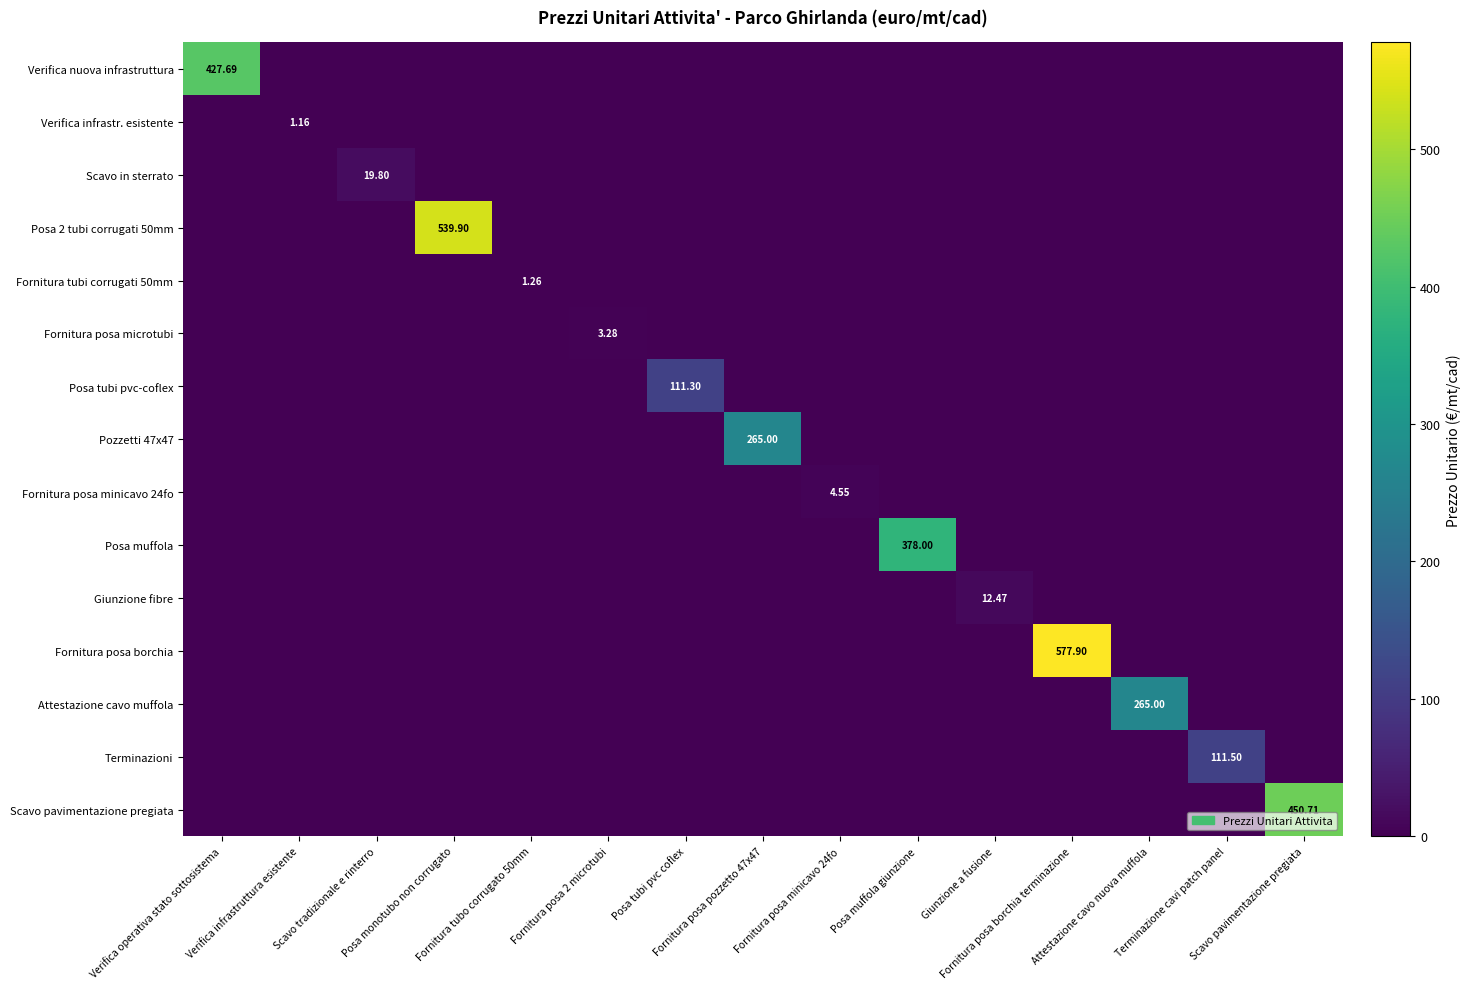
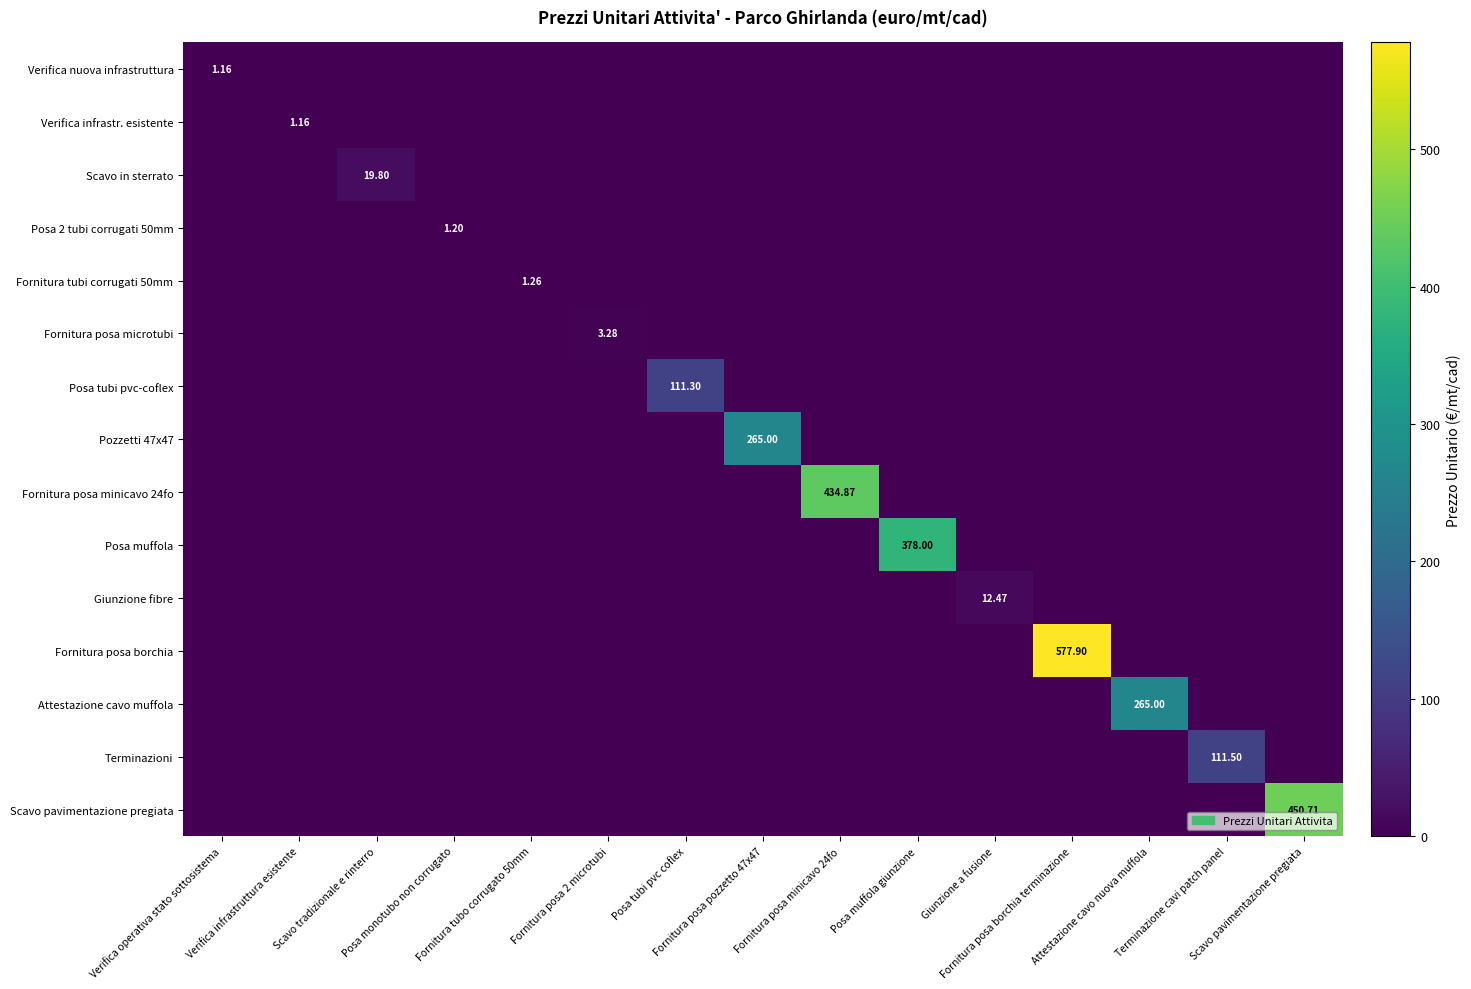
Verifica nuova infrastruttura, Verifica operativa stato sottosistema: 427.69 -> 1.16
Posa 2 tubi corrugati 50mm, Posa monotubo non corrugato: 539.90 -> 1.20
Fornitura posa minicavo 24fo, Fornitura posa minicavo 24fo: 4.55 -> 434.87
